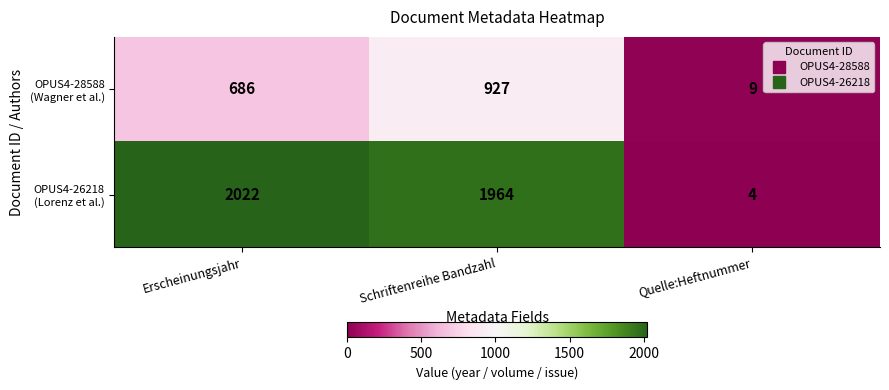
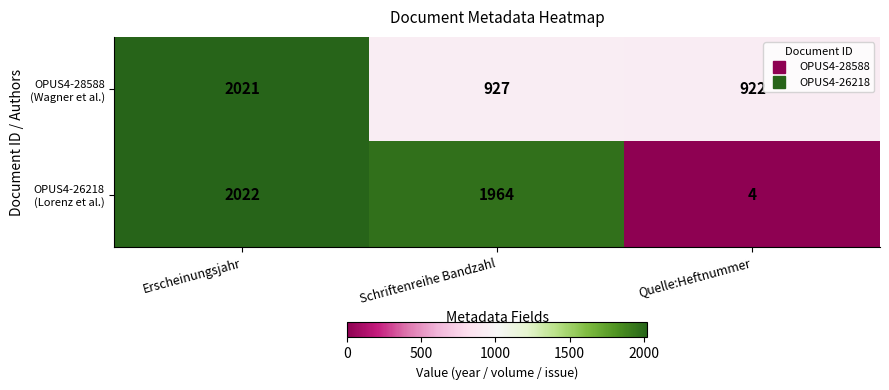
OPUS4-28588 (Wagner et al.), Erscheinungsjahr: 686 -> 2021
OPUS4-28588 (Wagner et al.), Quelle:Heftnummer: 9 -> 922
